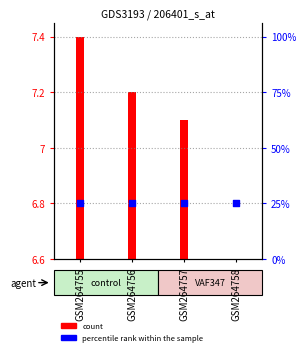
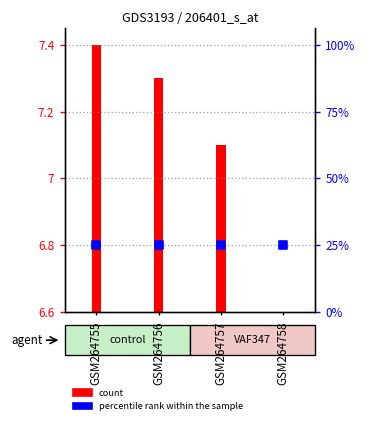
count, GSM264756: 7.2 -> 7.3
